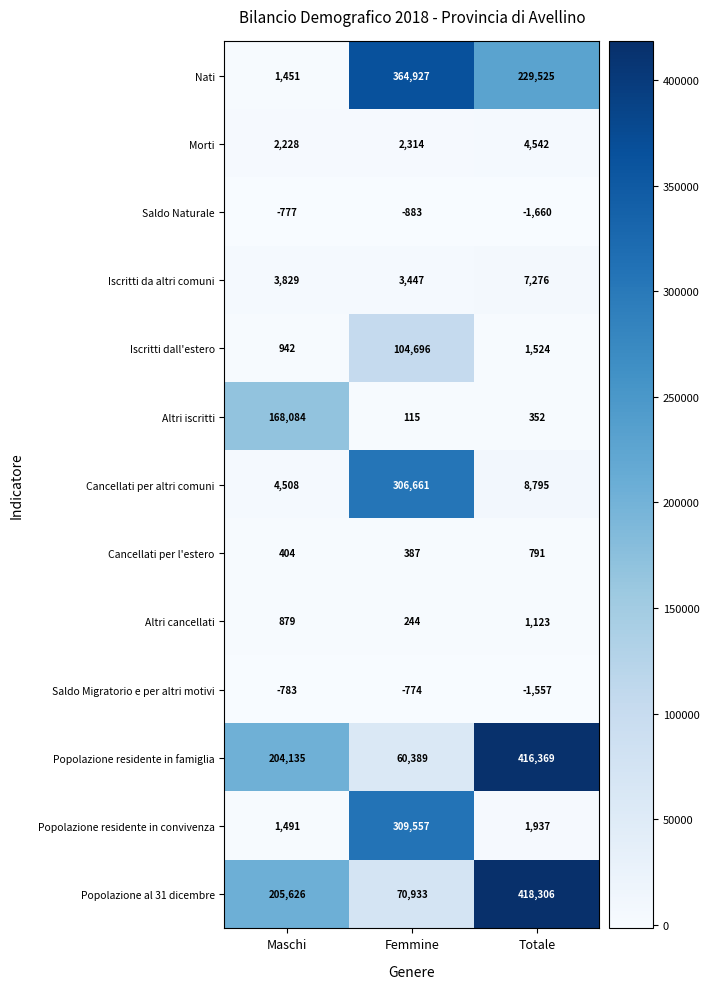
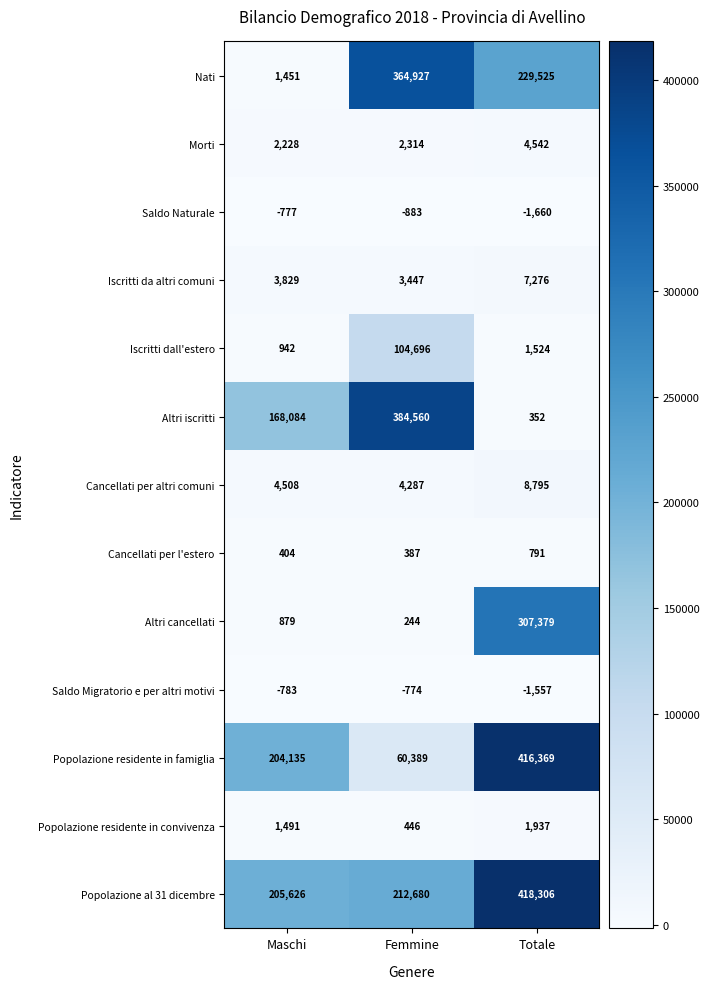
Altri iscritti, Femmine: 115 -> 384,560
Cancellati per altri comuni, Femmine: 306,661 -> 4,287
Altri cancellati, Totale: 1,123 -> 307,379
Popolazione residente in convivenza, Femmine: 309,557 -> 446
Popolazione al 31 dicembre, Femmine: 70,933 -> 212,680
